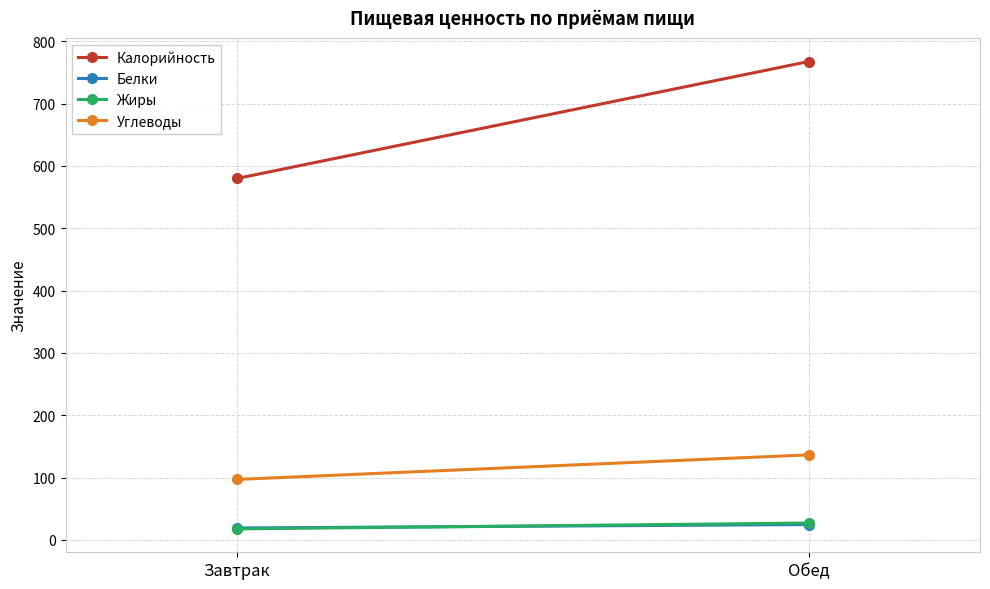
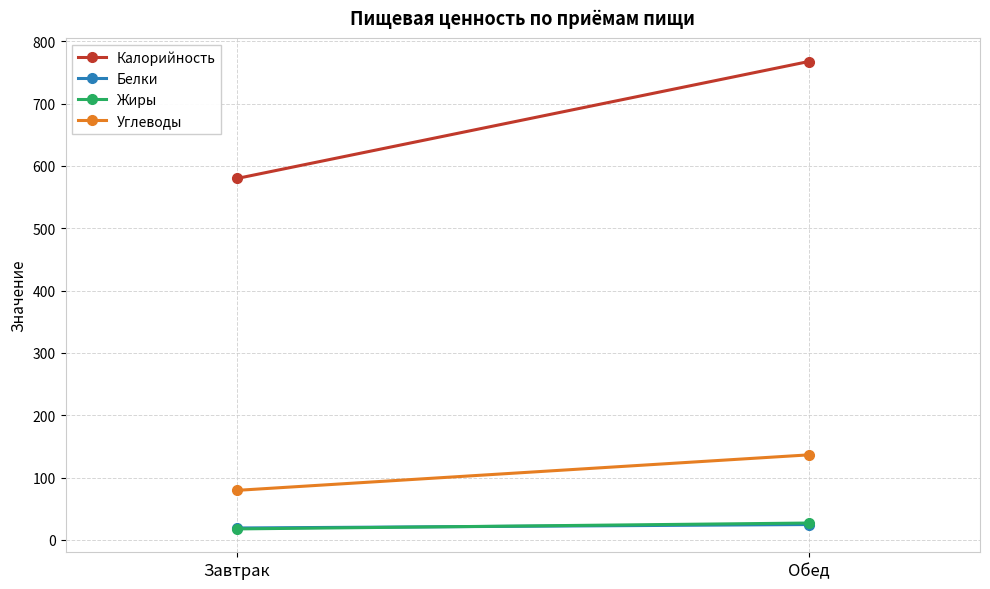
Углеводы, Завтрак: 100 -> 80
